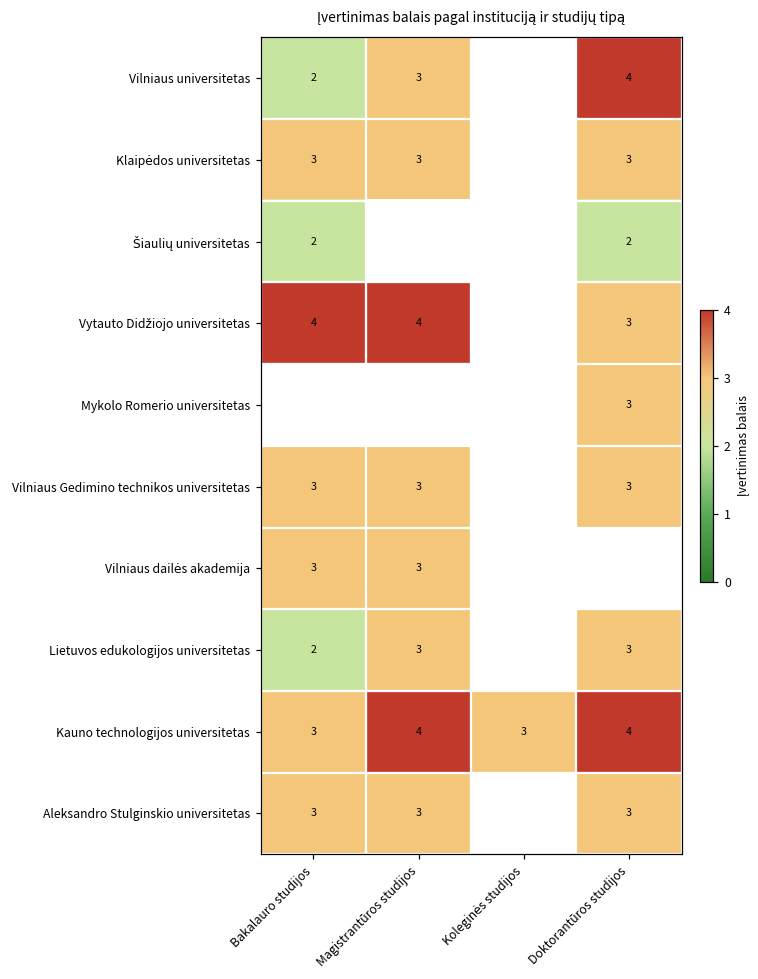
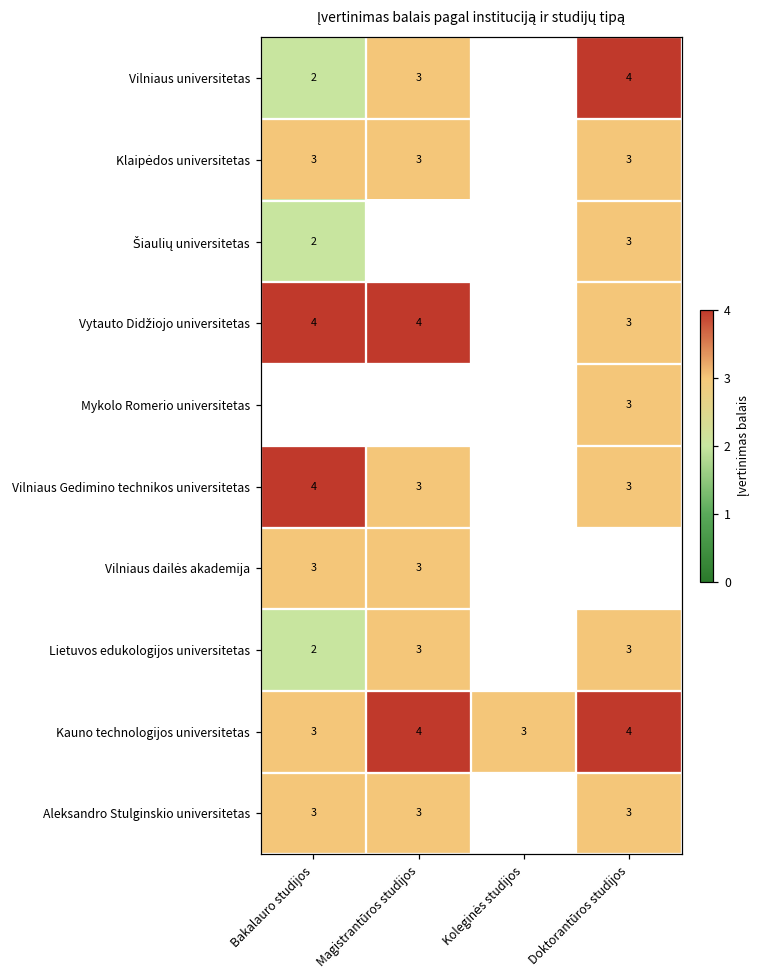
Šiaulių universitetas, Doktorantūros studijos: 2 -> 3
Vilniaus Gedimino technikos universitetas, Bakalauro studijos: 3 -> 4
